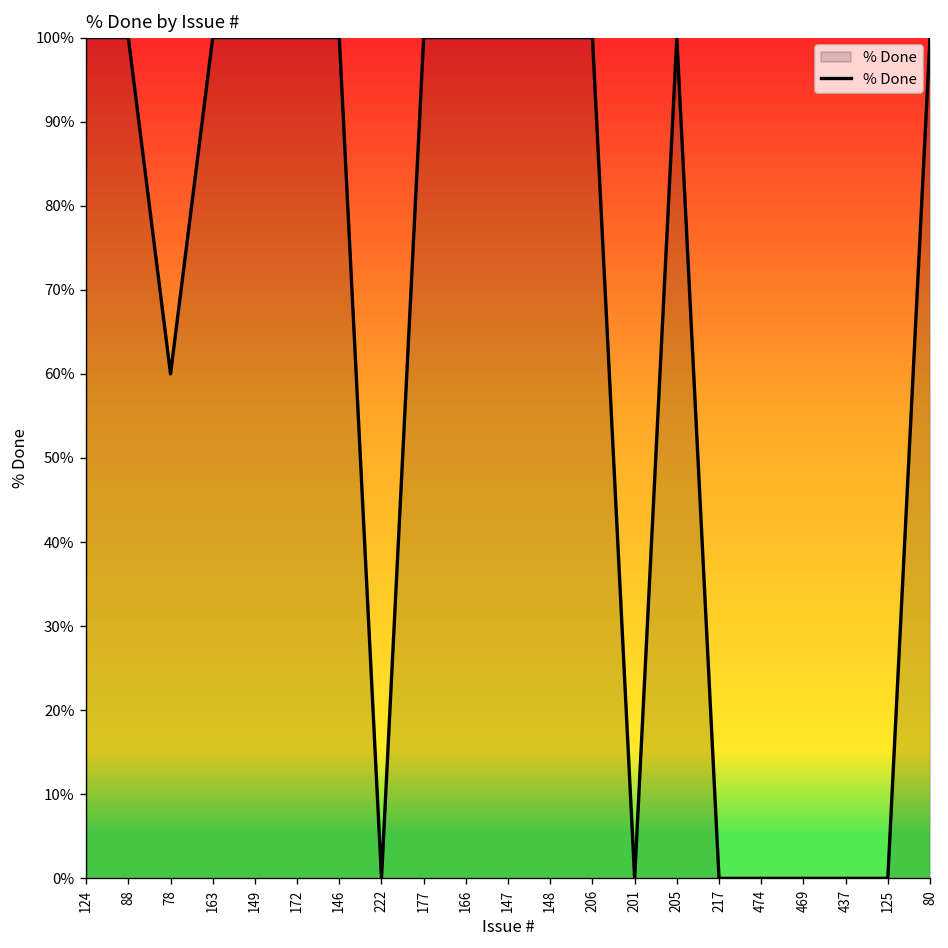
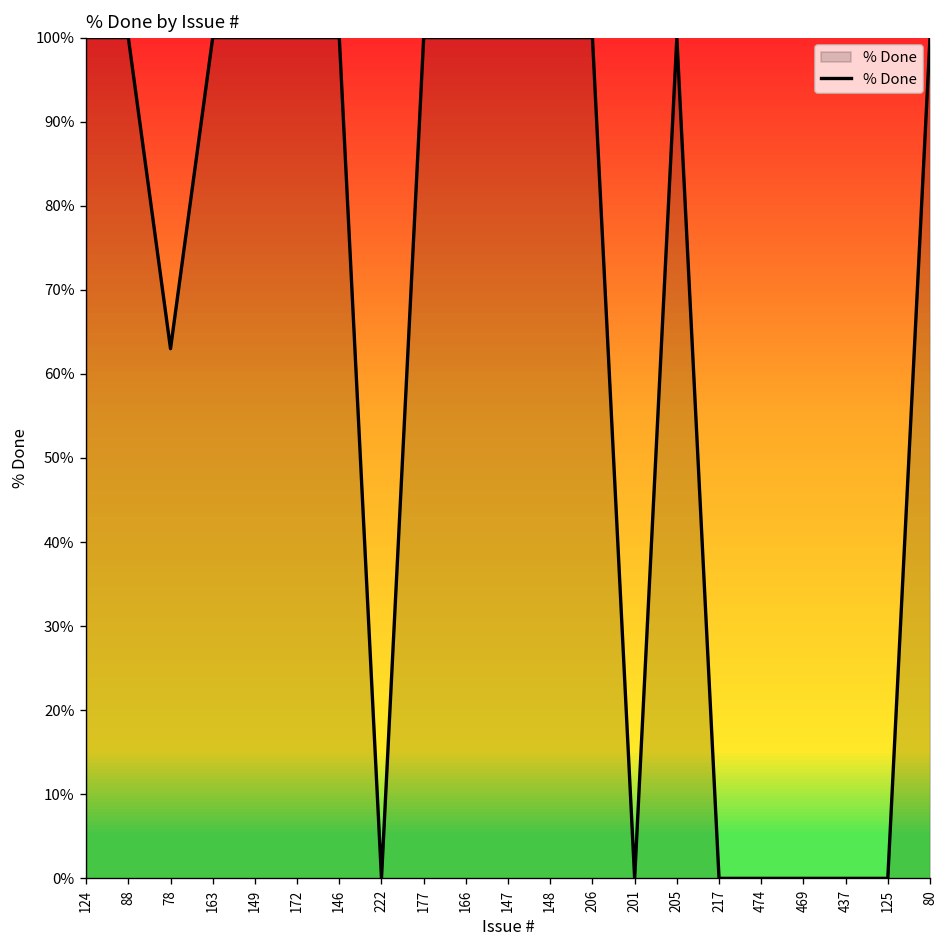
78: 60% -> 63%
